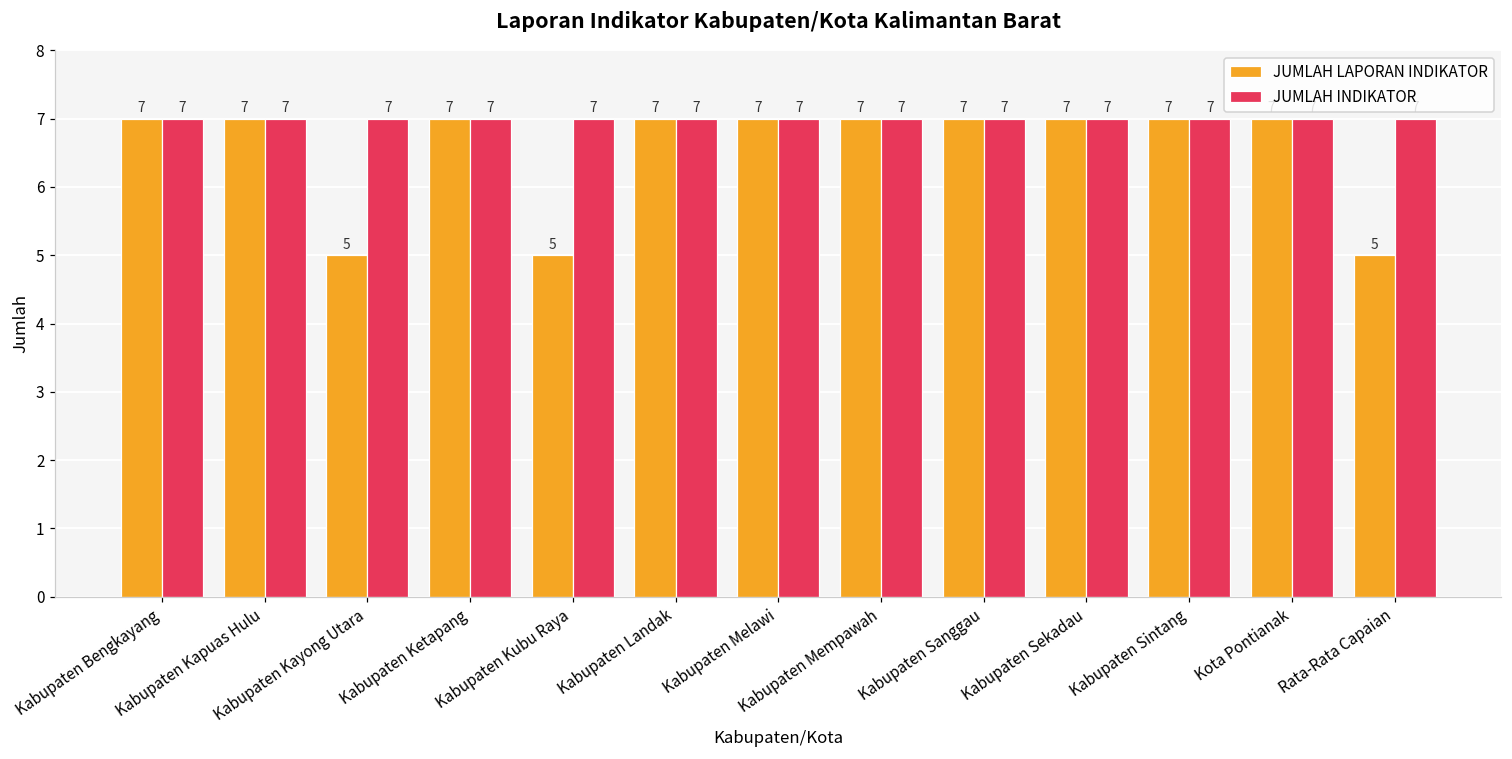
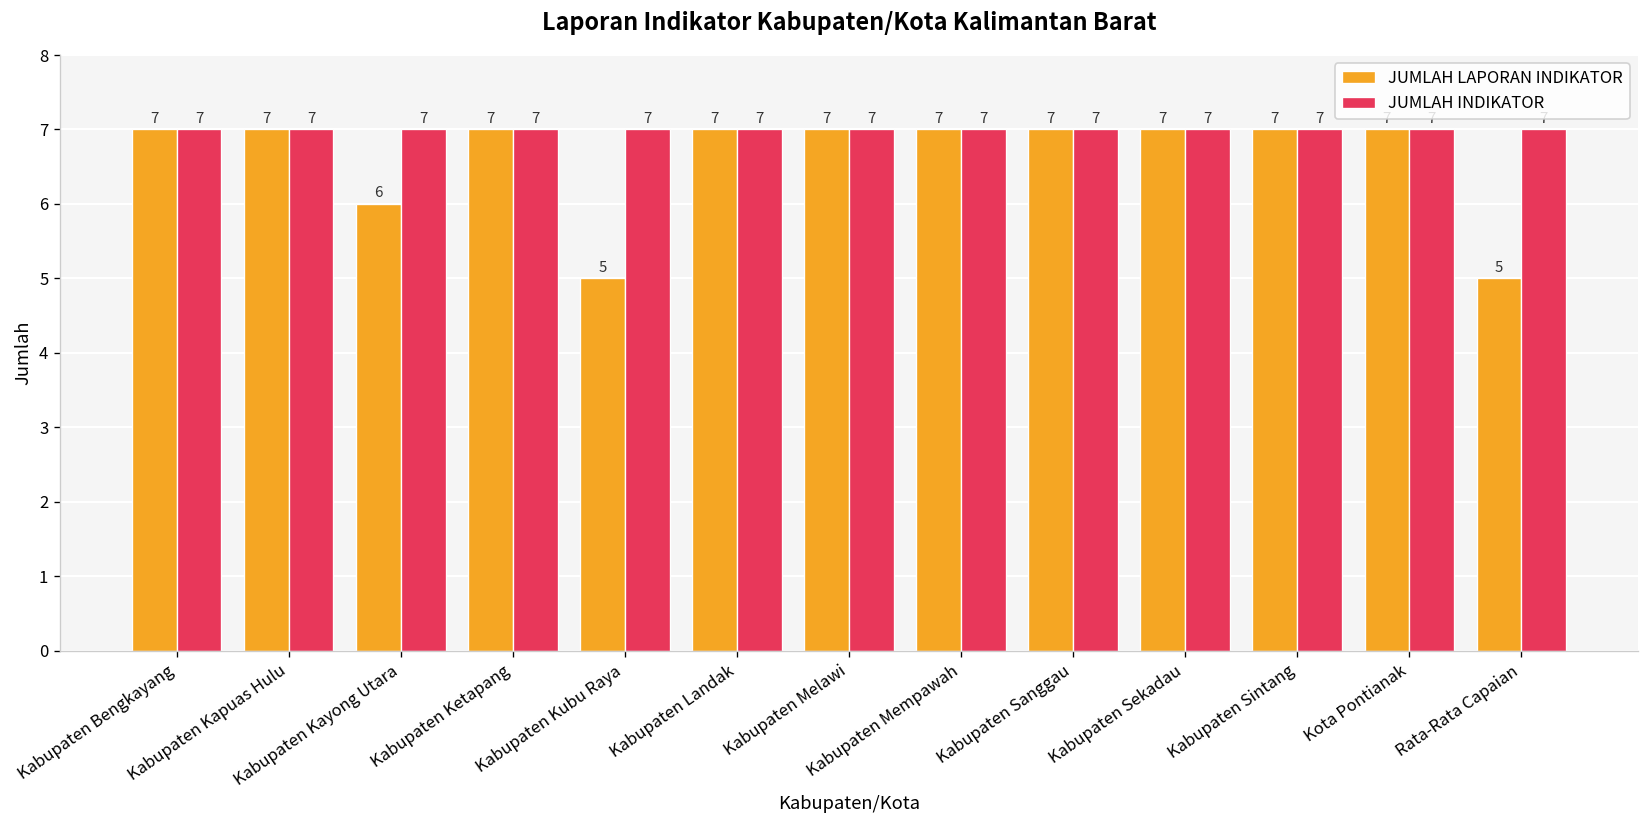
JUMLAH LAPORAN INDIKATOR, Kabupaten Kayong Utara: 5 -> 6
